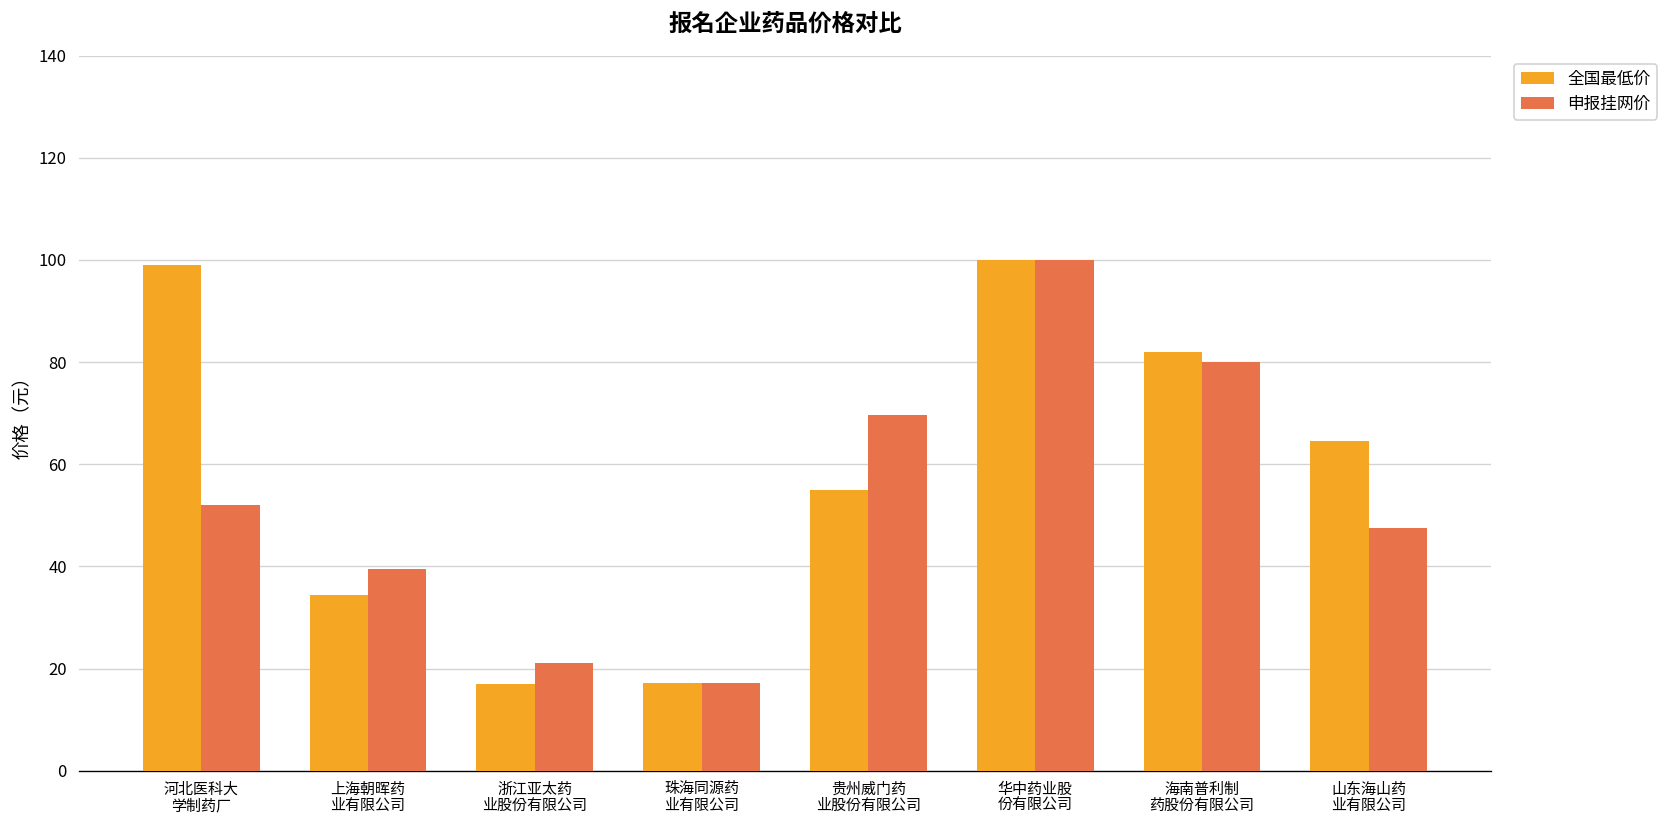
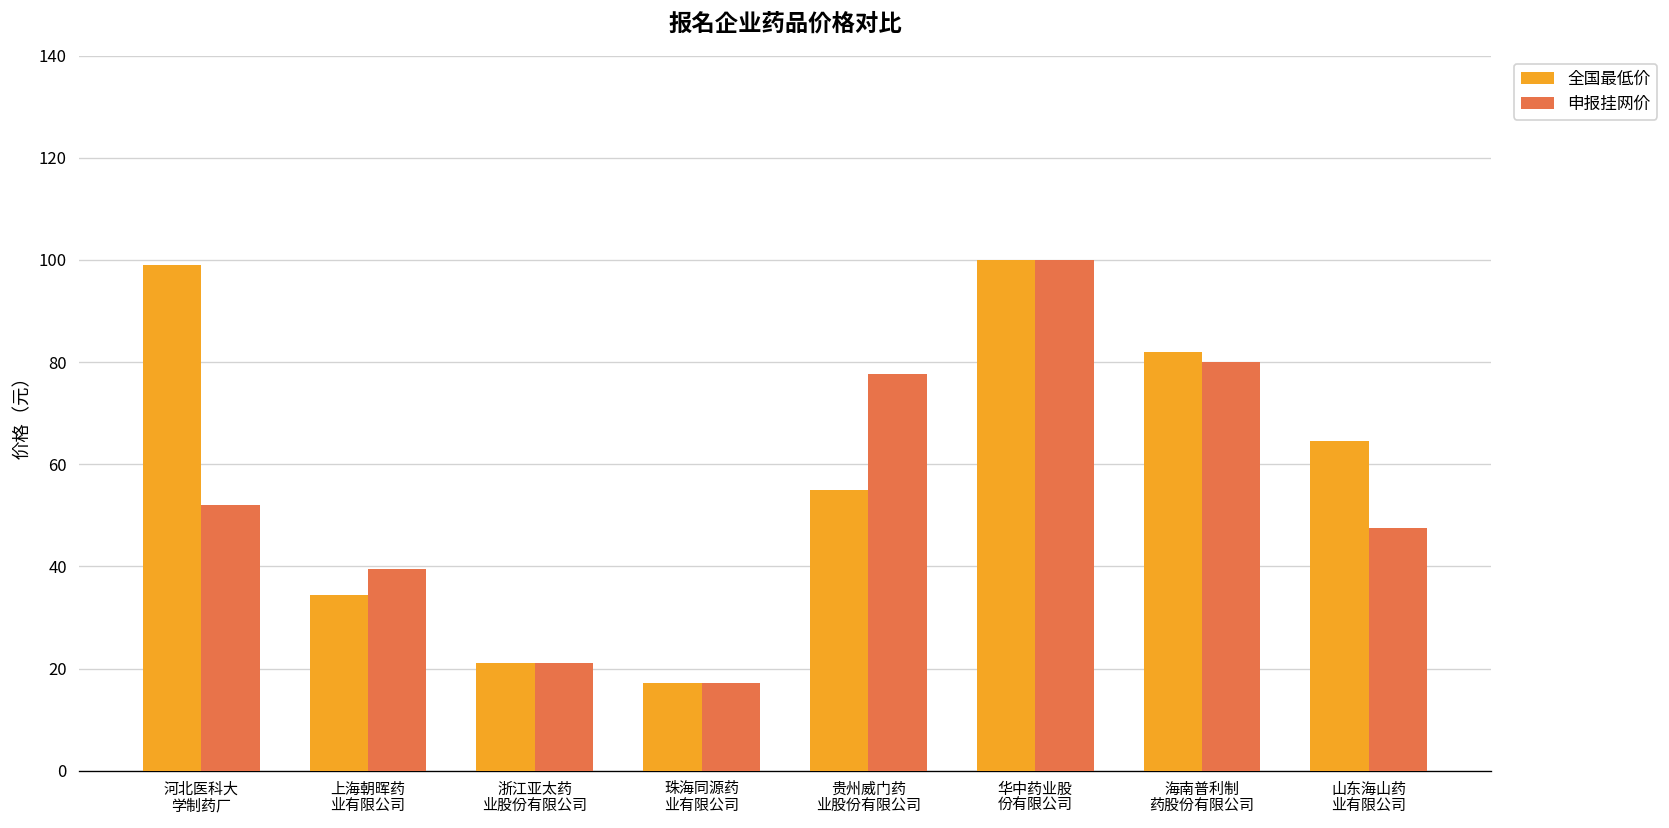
全国最低价, 浙江亚太药 业股份有限公司: 17 -> 21
申报挂网价, 贵州威门药 业股份有限公司: 70 -> 78
